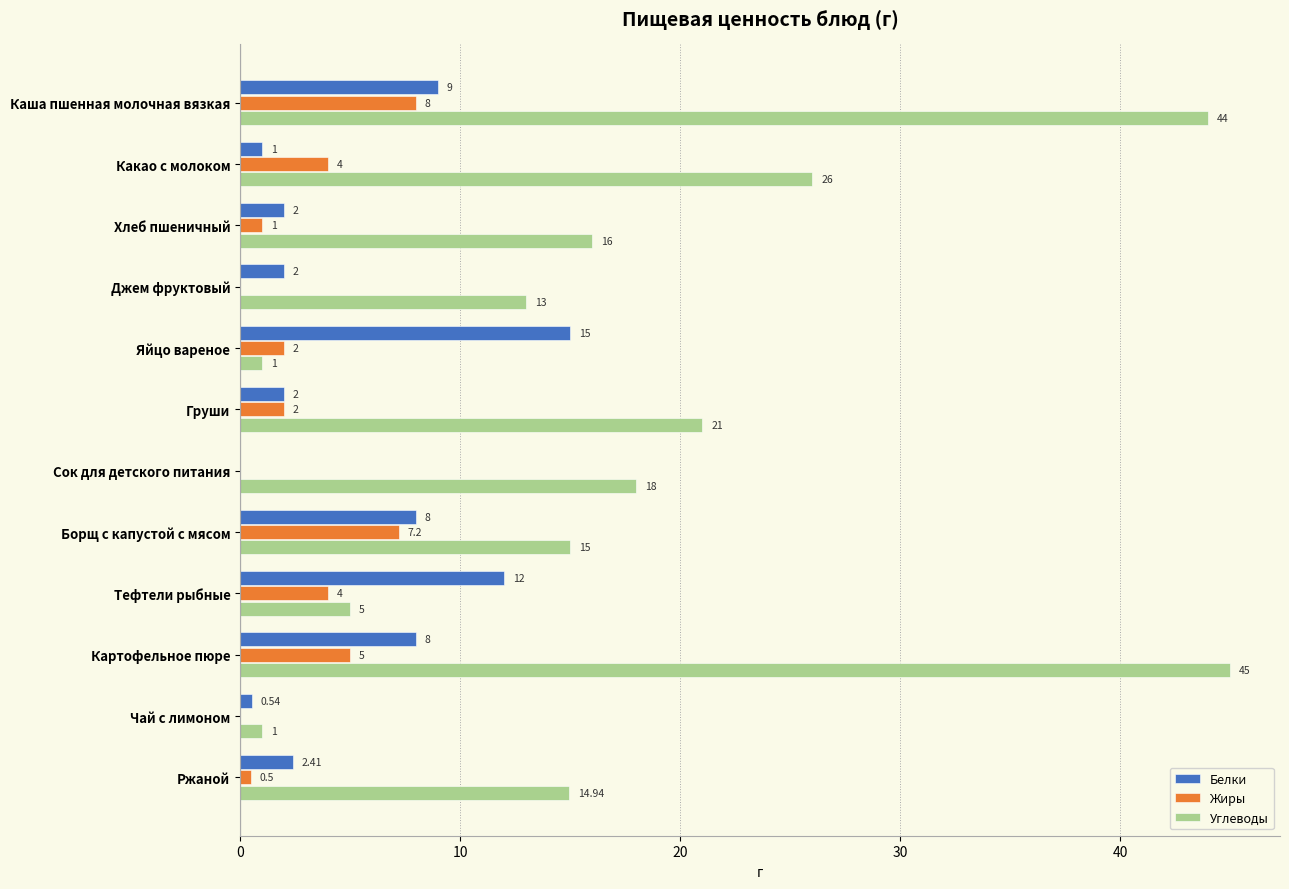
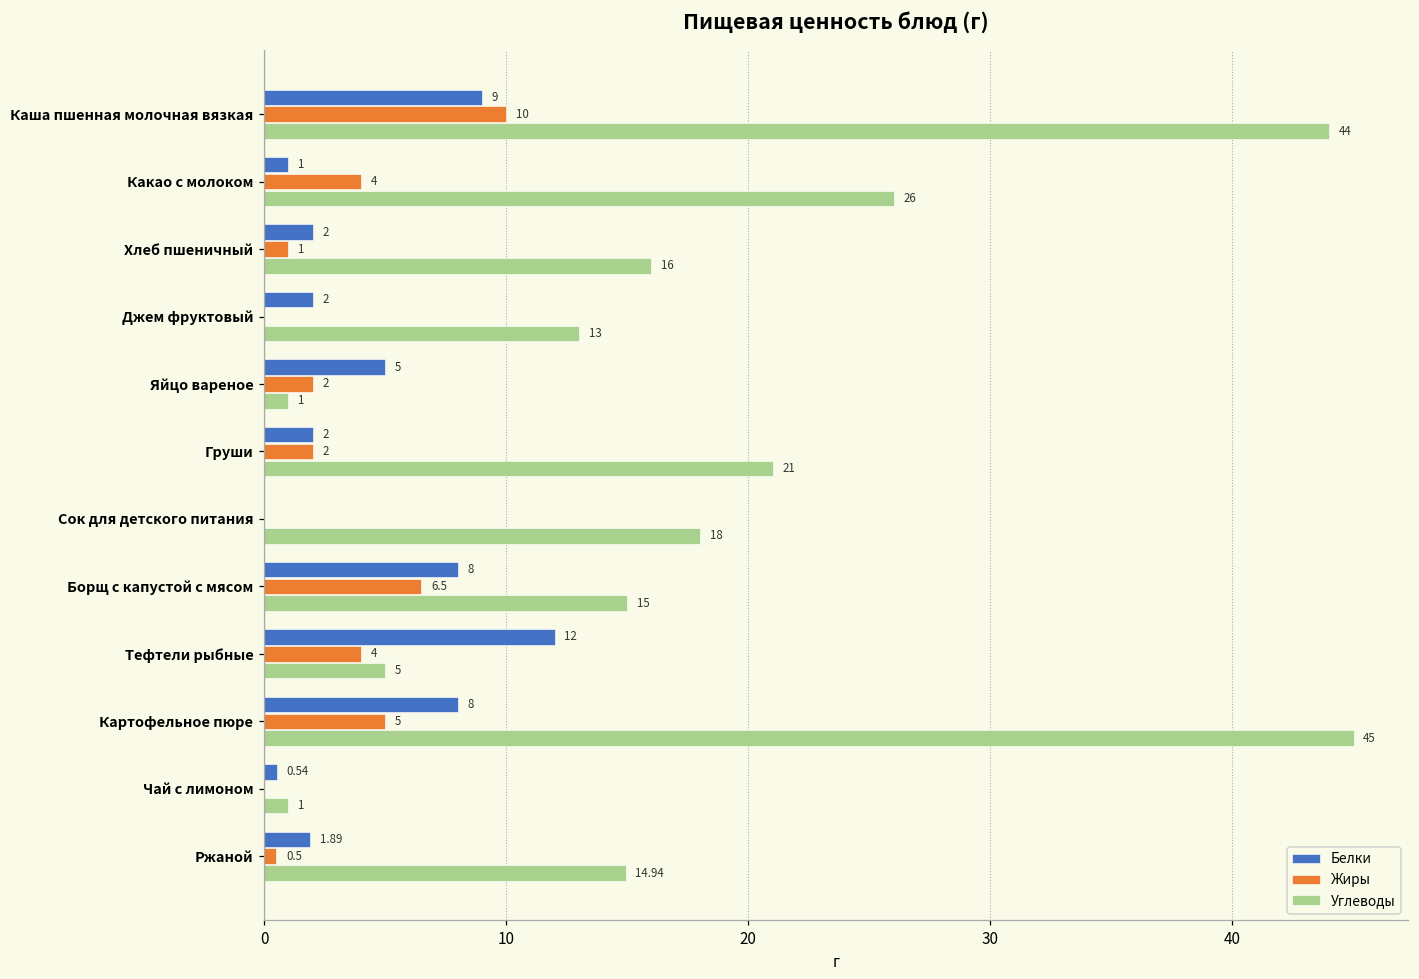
Жиры, Каша пшенная молочная вязкая: 8 -> 10
Белки, Яйцо вареное: 15 -> 5
Жиры, Борщ с капустой с мясом: 7.2 -> 6.5
Белки, Ржаной: 2.41 -> 1.89
